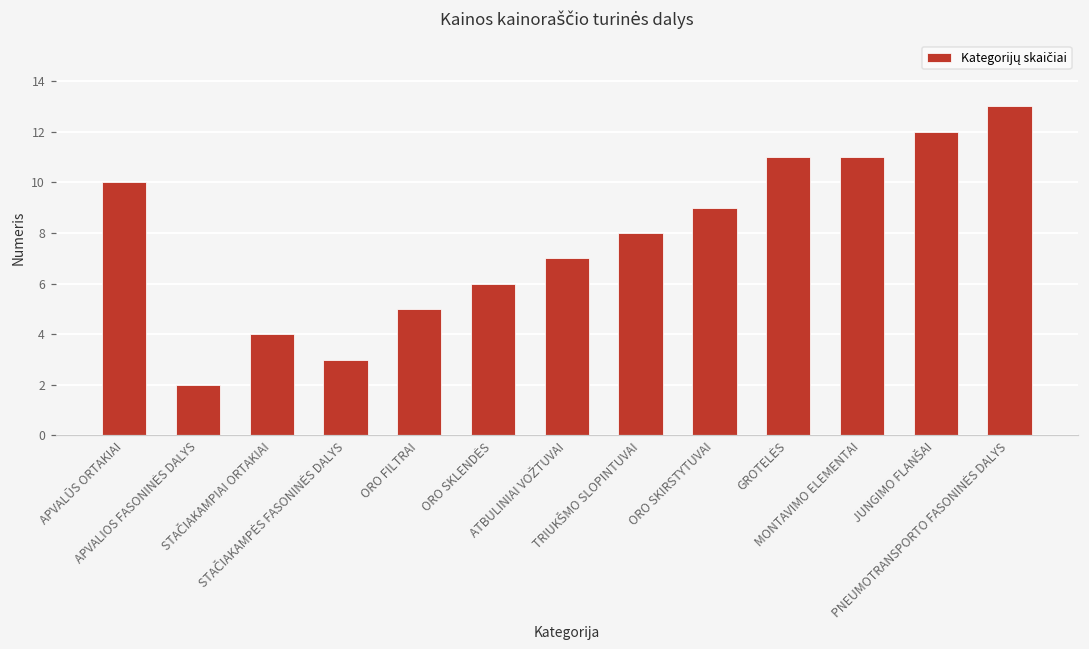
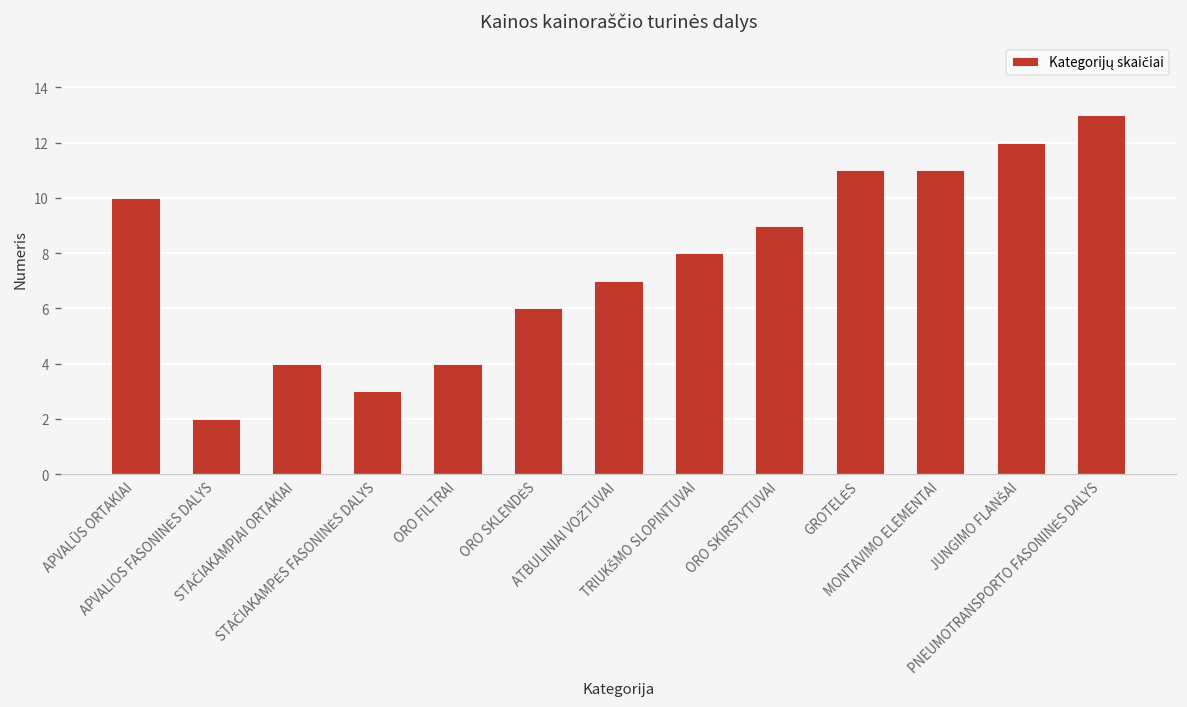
ORO FILTRAI: 5 -> 4
